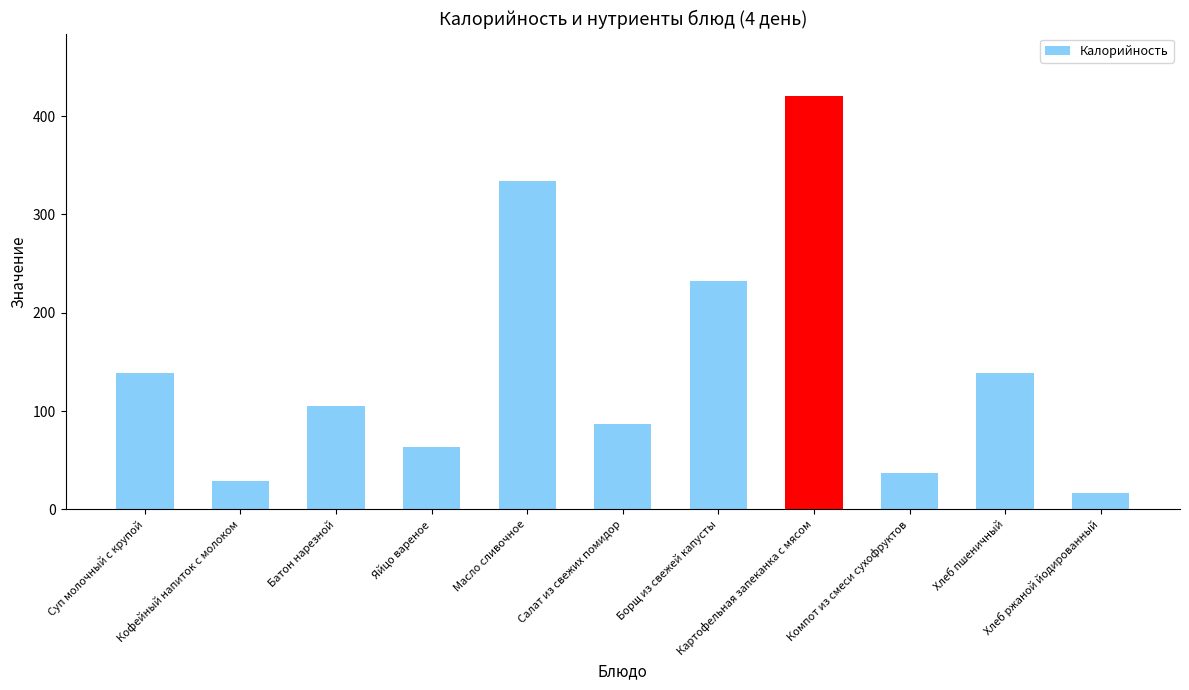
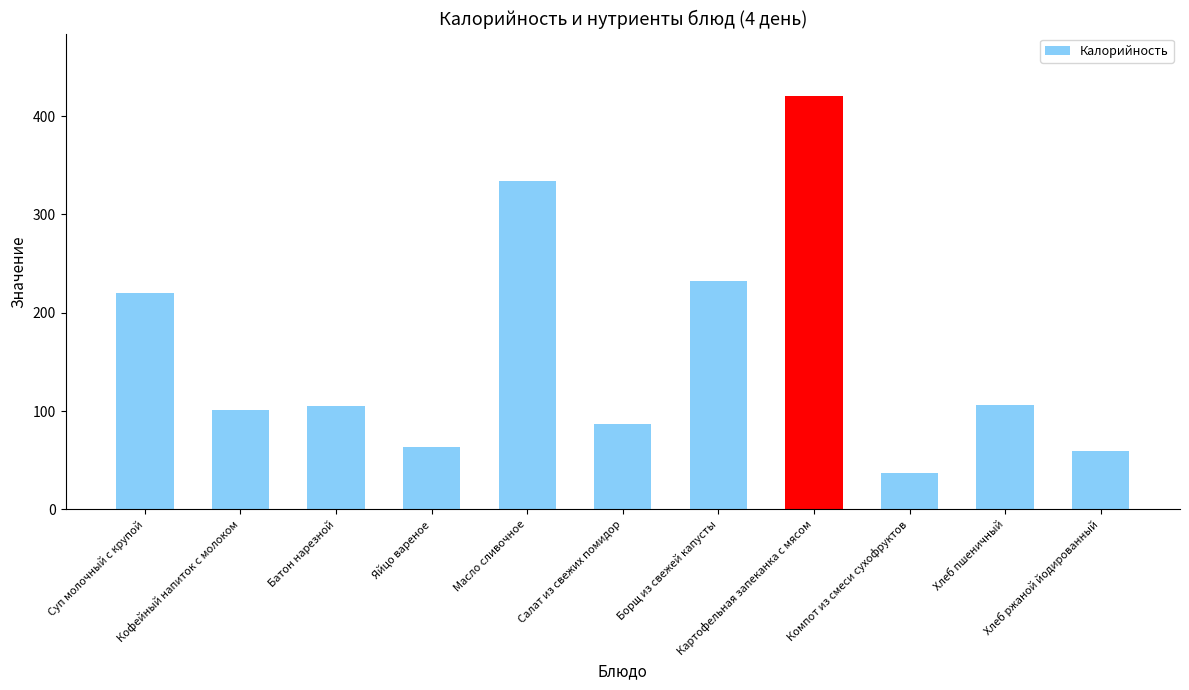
Суп молочный с крупой: 140 -> 220
Кофейный напиток с молоком: 30 -> 100
Хлеб пшеничный: 140 -> 110
Хлеб ржаной йодированный: 20 -> 60
